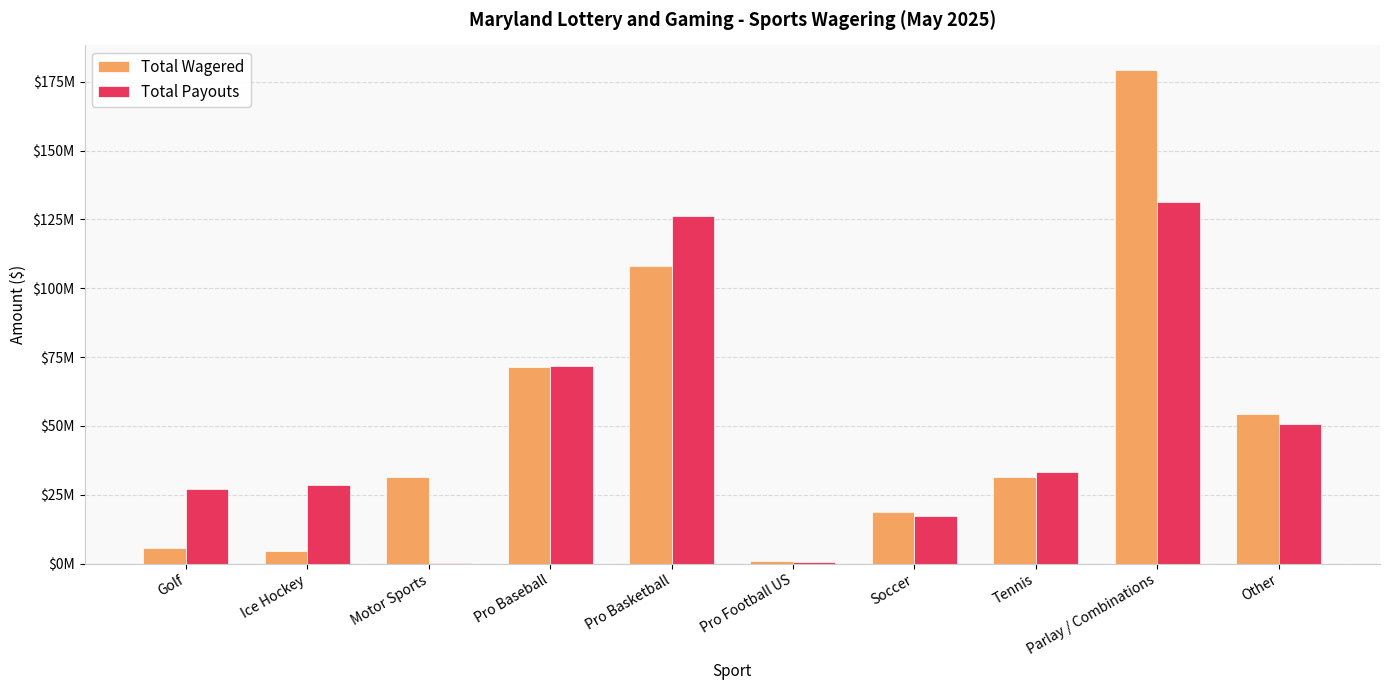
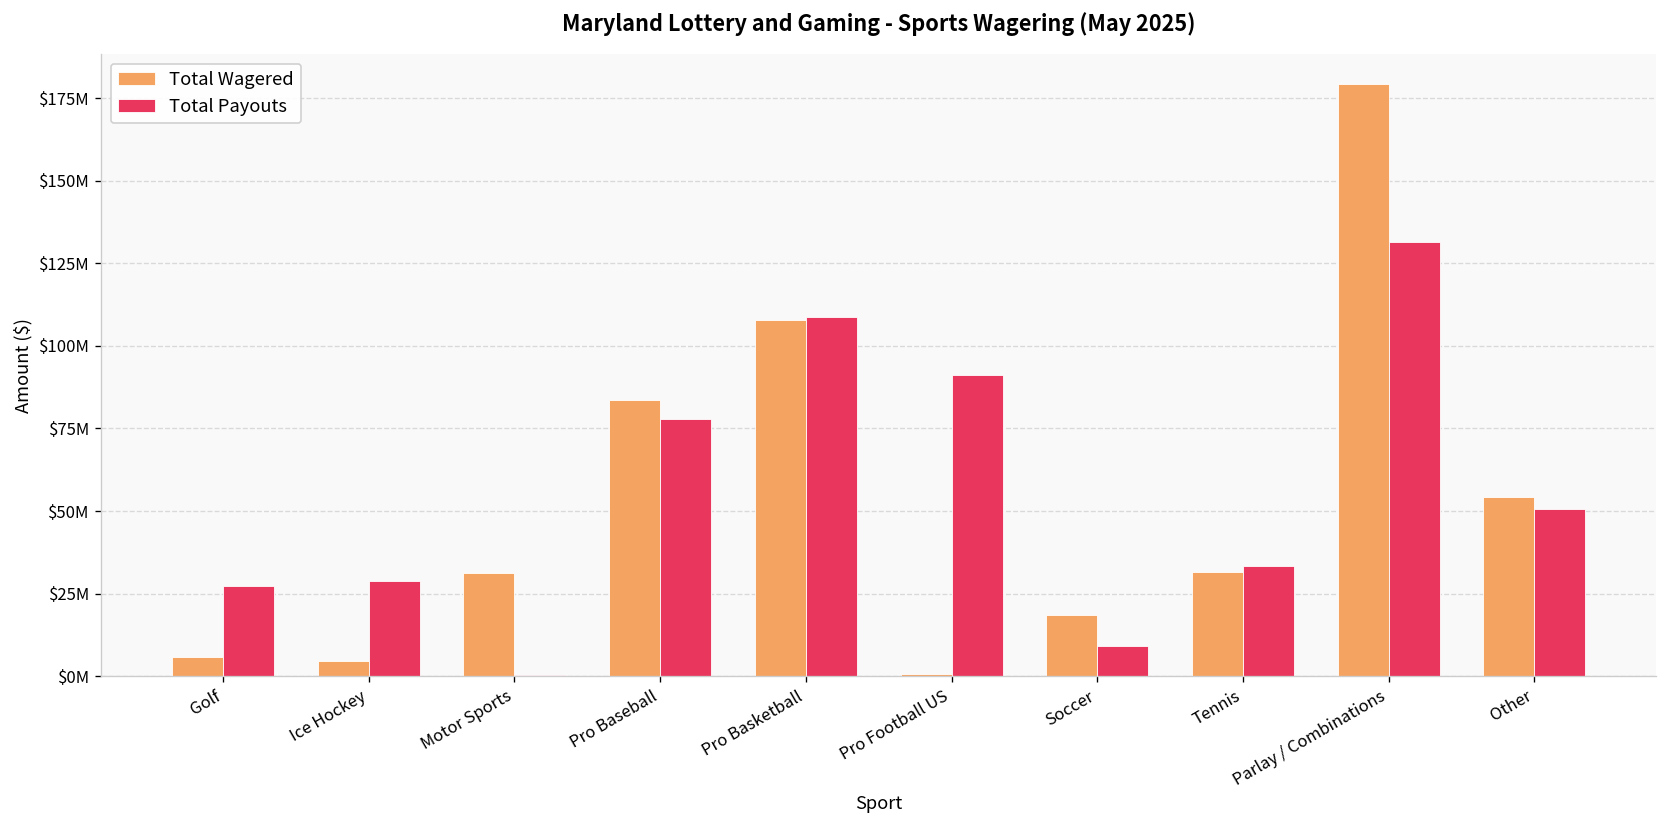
Total Wagered, Pro Baseball: $71000000 -> $83000000
Total Payouts, Pro Baseball: $72000000 -> $78000000
Total Payouts, Pro Basketball: $126000000 -> $109000000
Total Payouts, Pro Football US: $1000000 -> $91000000
Total Payouts, Soccer: $17000000 -> $9000000
